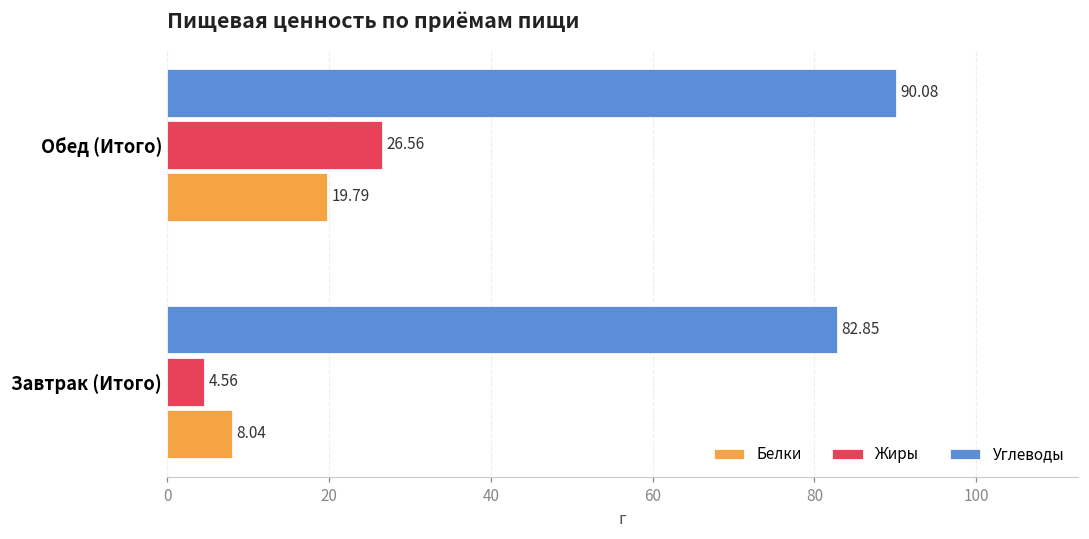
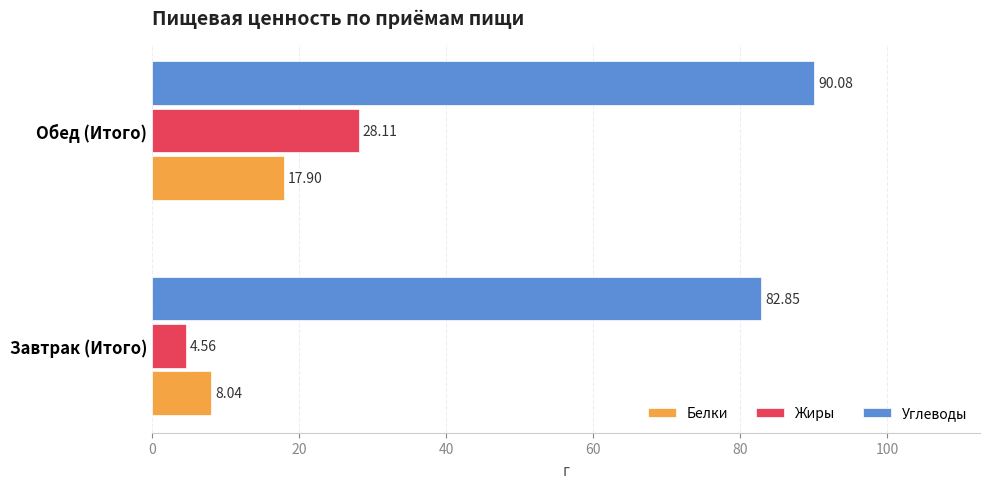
Жиры, Обед (Итого): 26.56 -> 28.11
Белки, Обед (Итого): 19.79 -> 17.90
